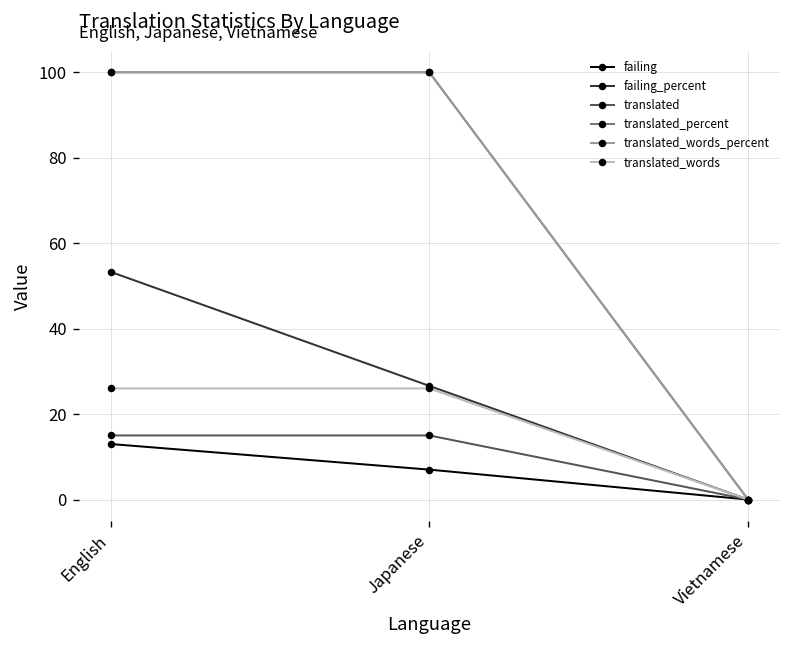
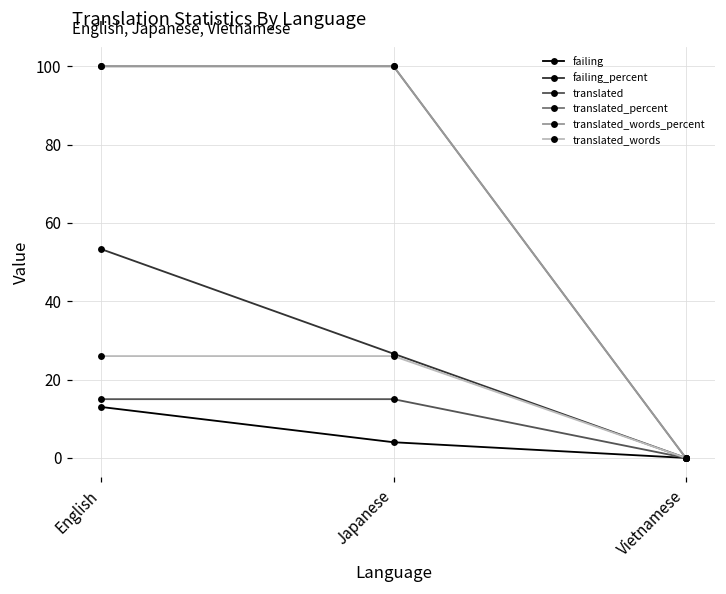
failing, Japanese: 7 -> 4
